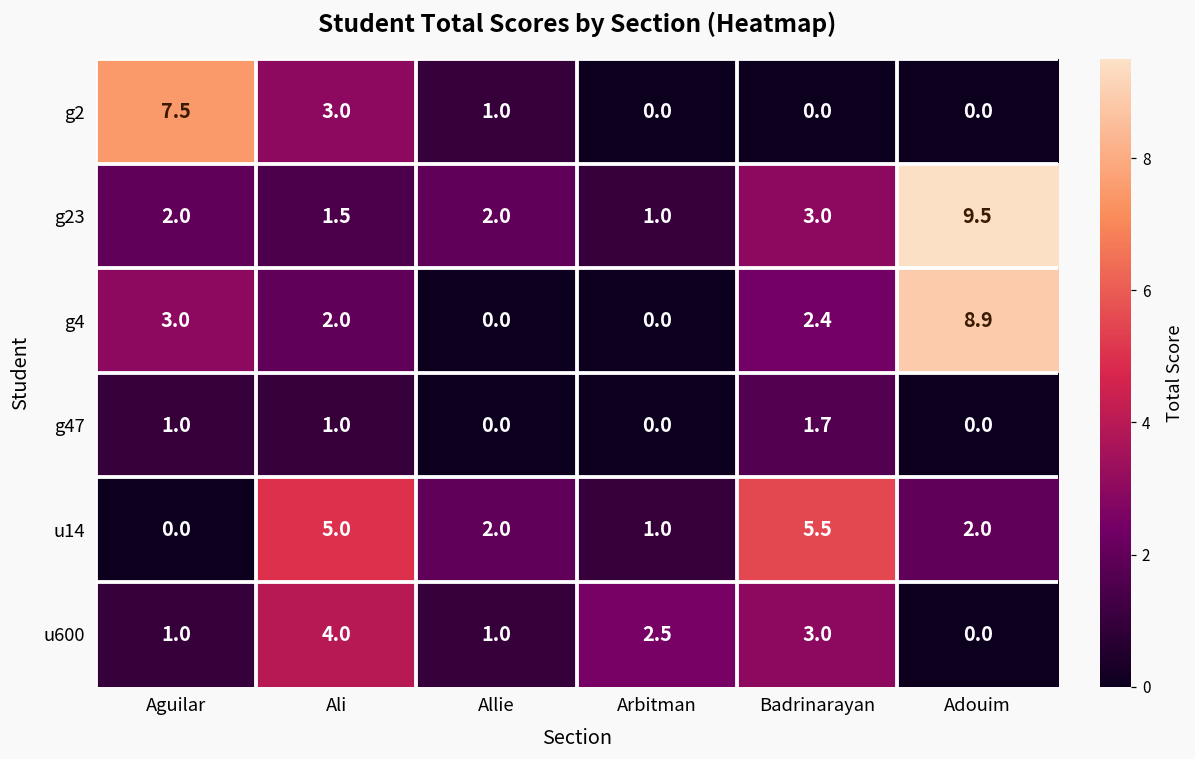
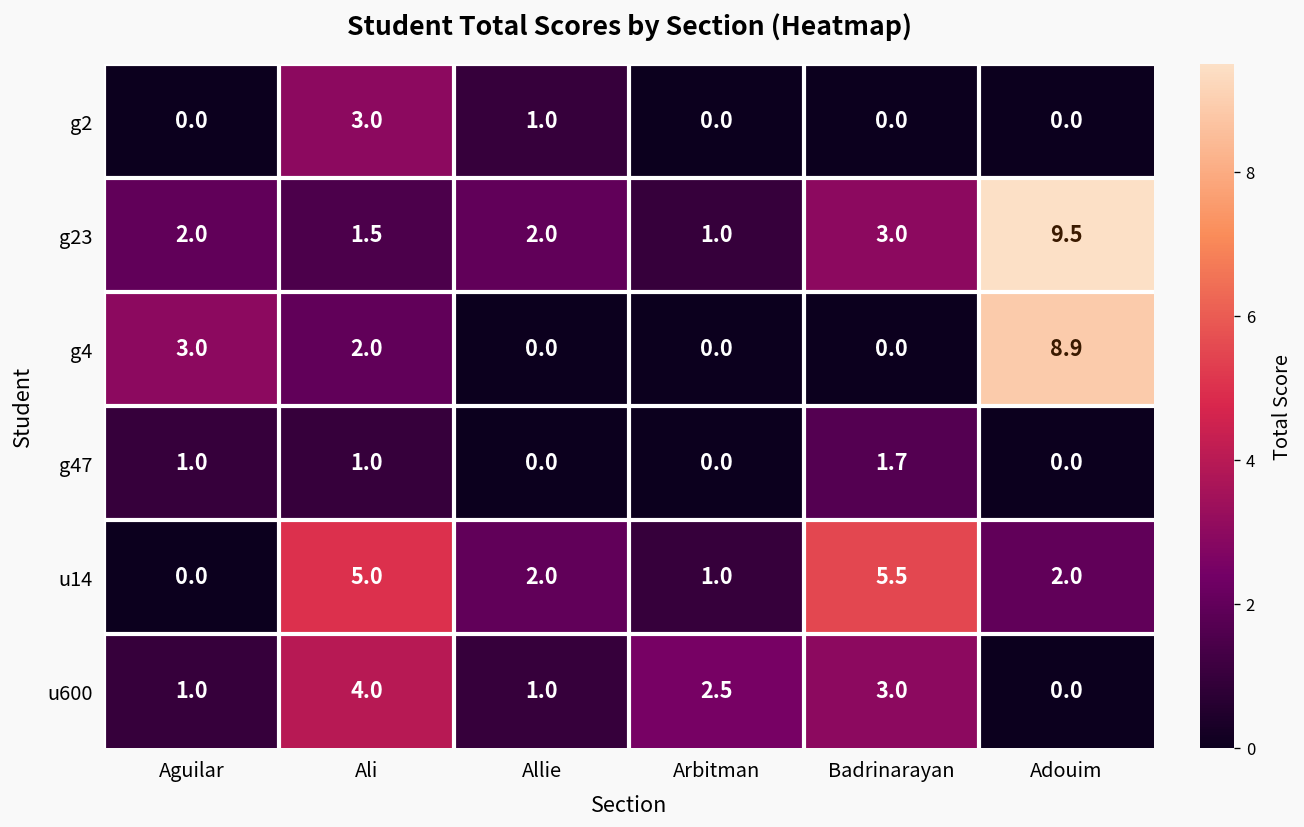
g2, Aguilar: 7.5 -> 0.0
g4, Badrinarayan: 2.4 -> 0.0
